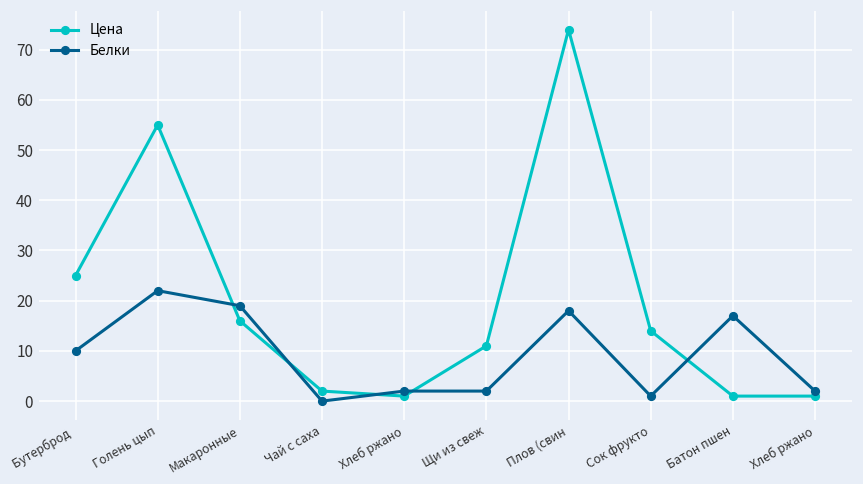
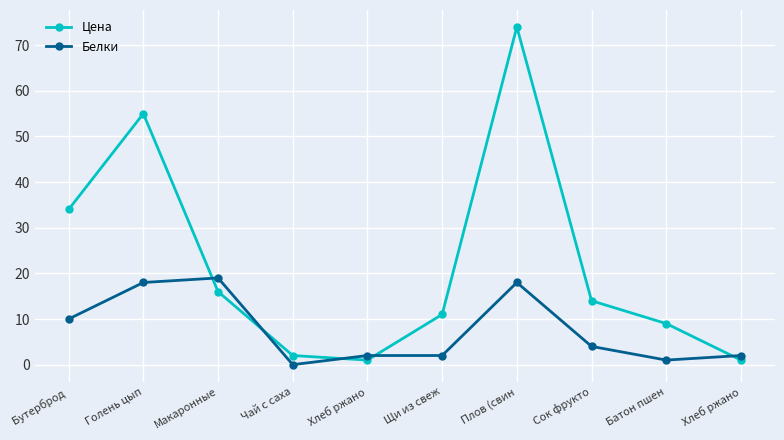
Цена, Бутерброд: 25 -> 34
Белки, Голень цып: 22 -> 18
Белки, Сок фрукто: 1 -> 4
Цена, Батон пшен: 1 -> 9
Белки, Батон пшен: 17 -> 1
